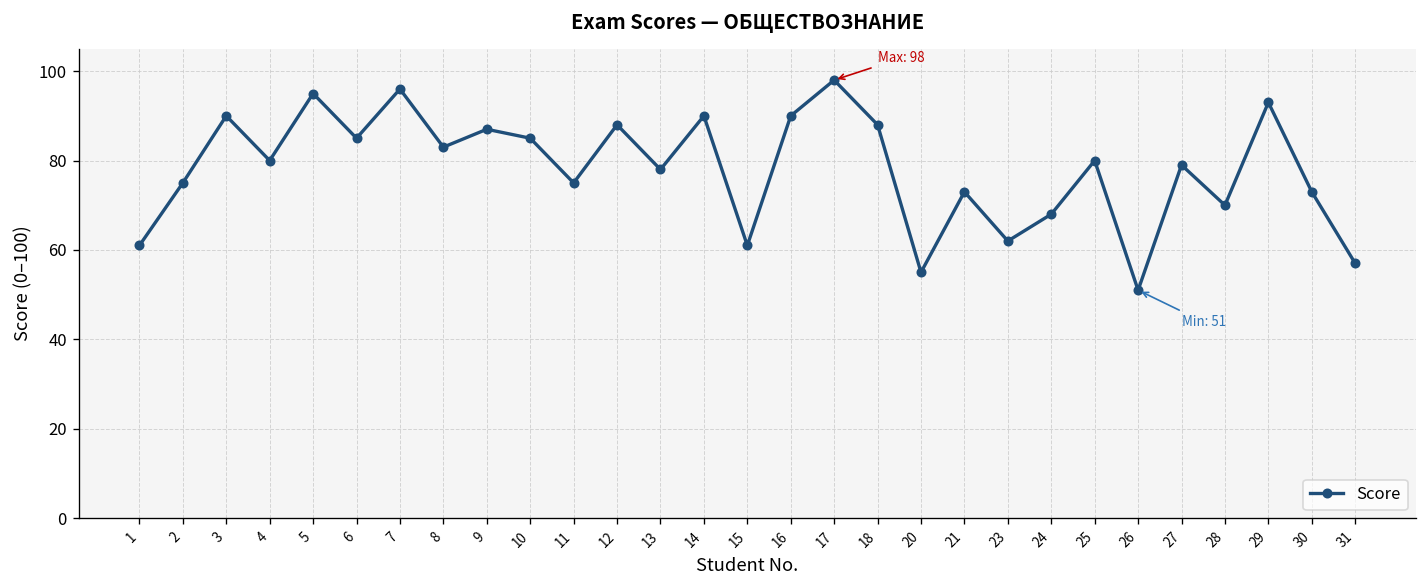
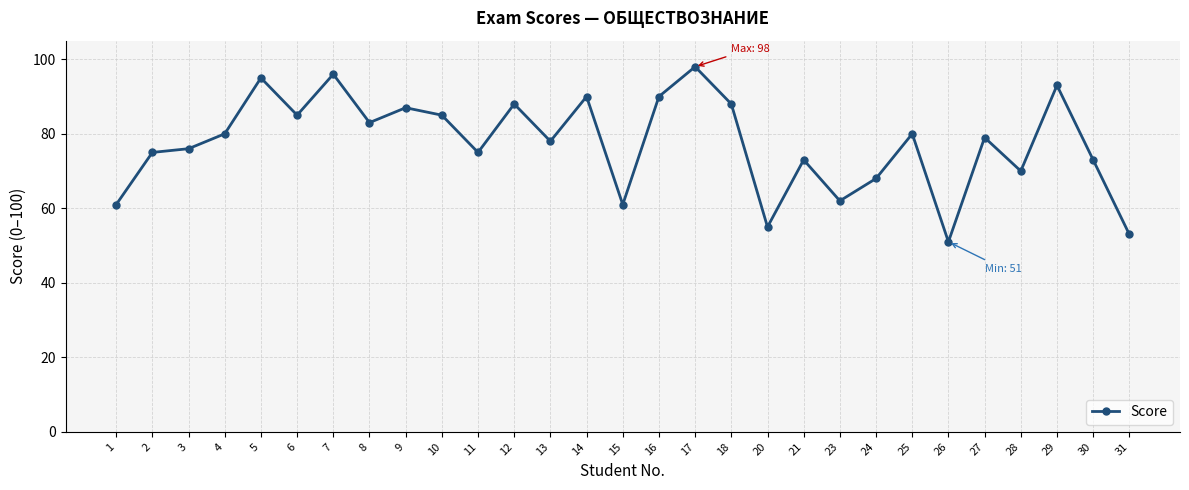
3: 90 -> 76
31: 57 -> 53
